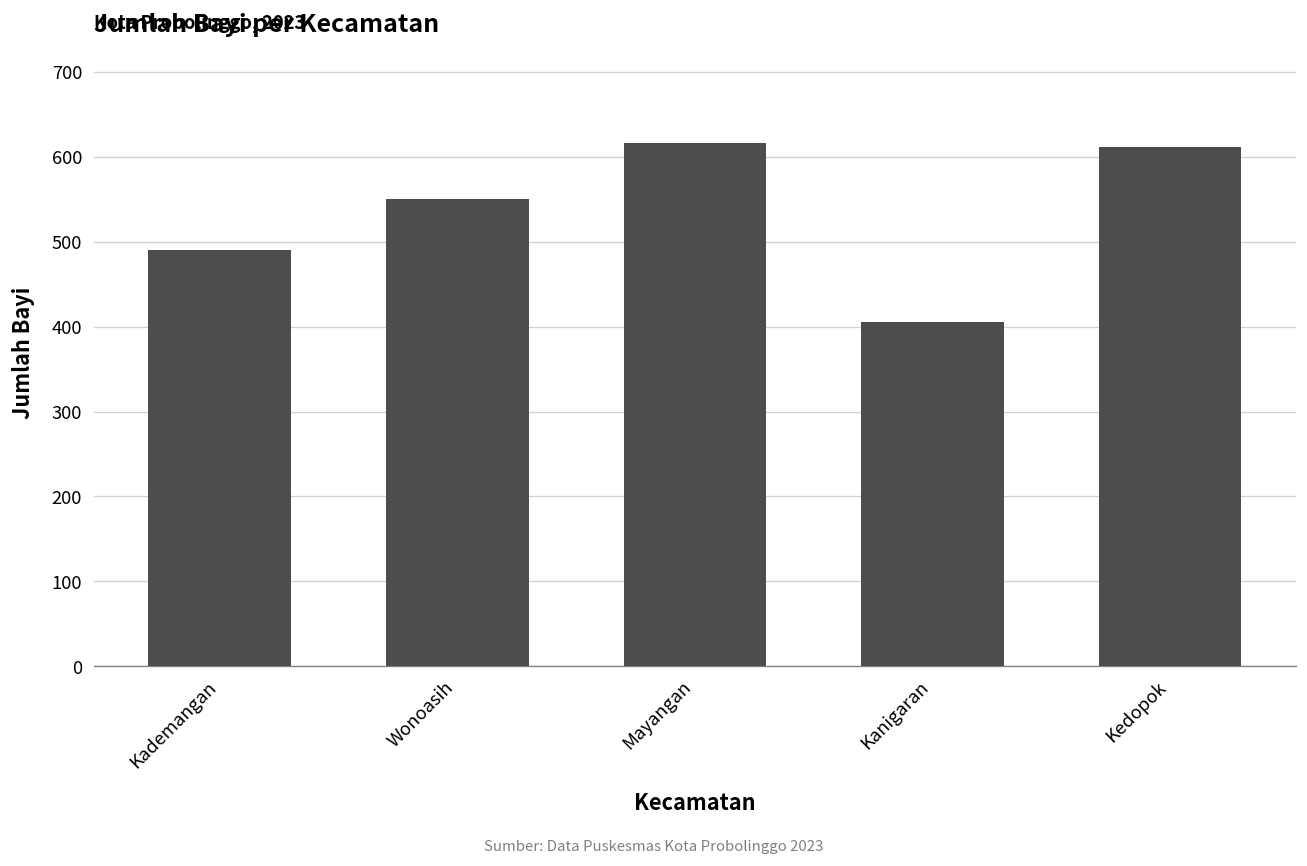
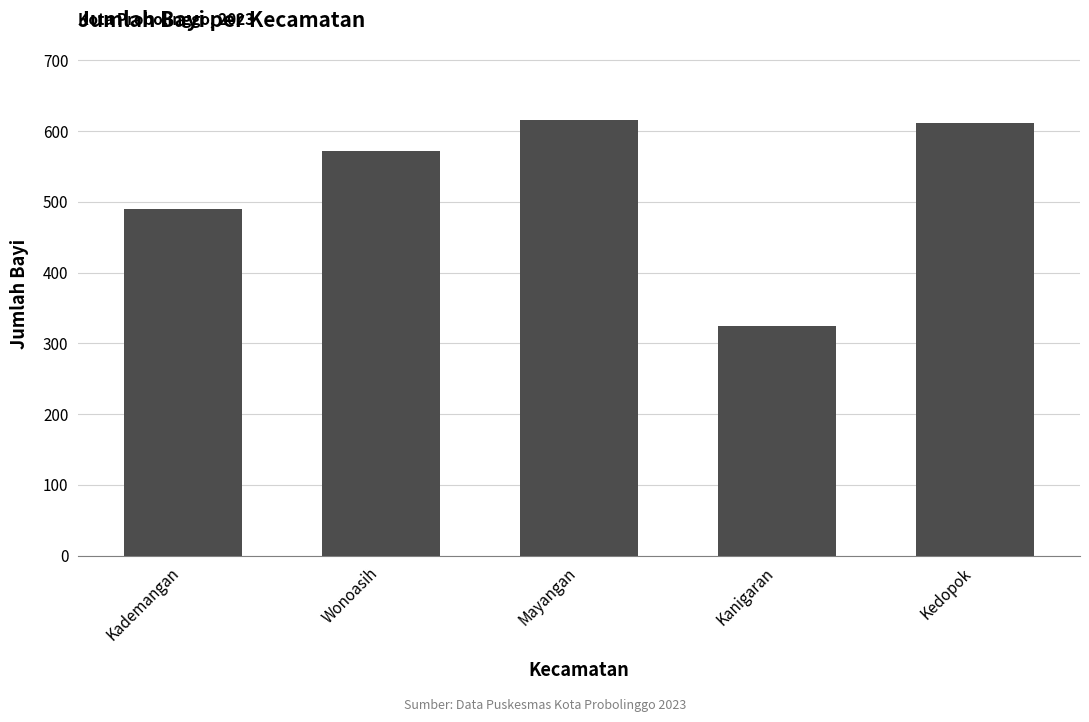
Wonoasih: 550 -> 570
Kanigaran: 410 -> 330
